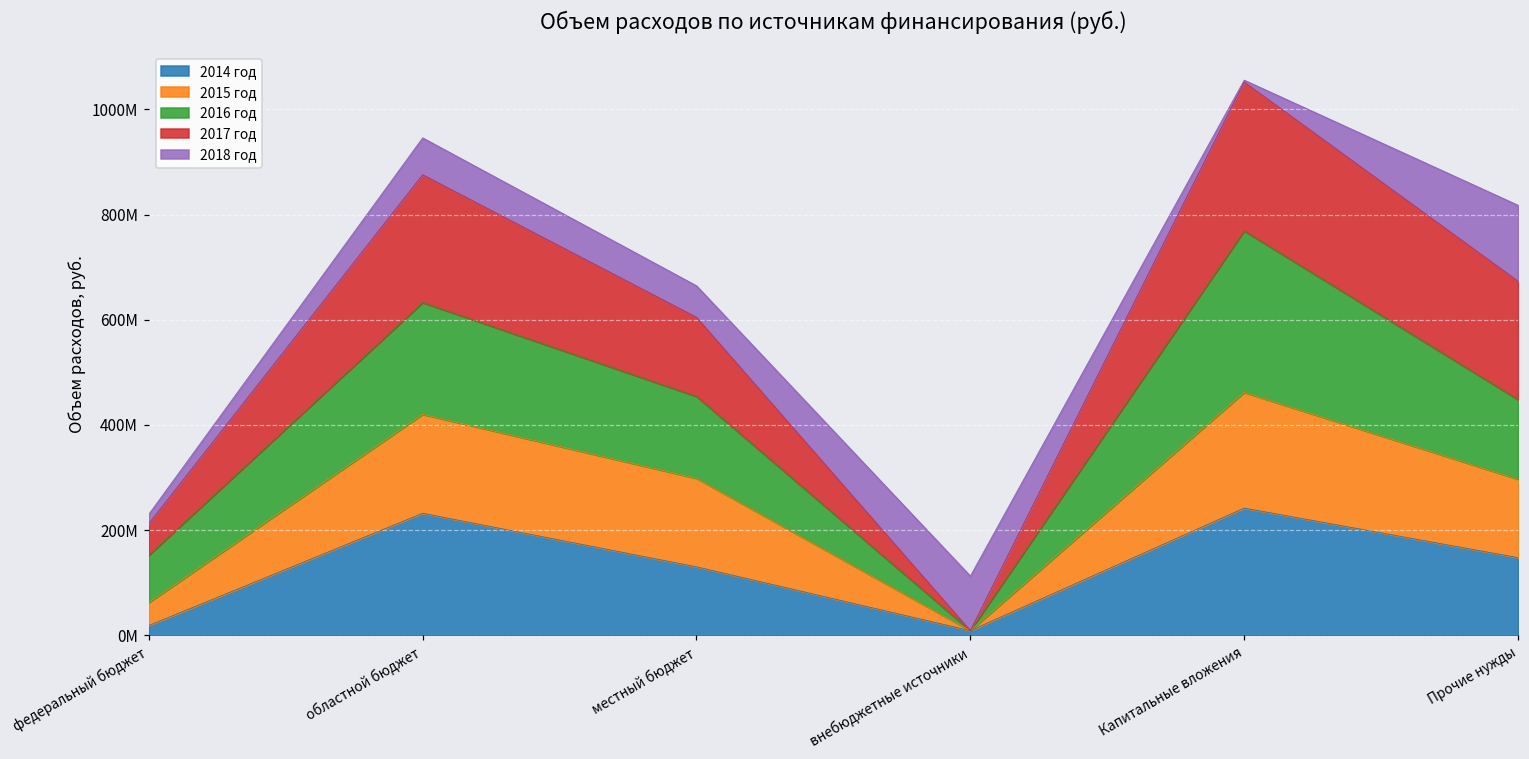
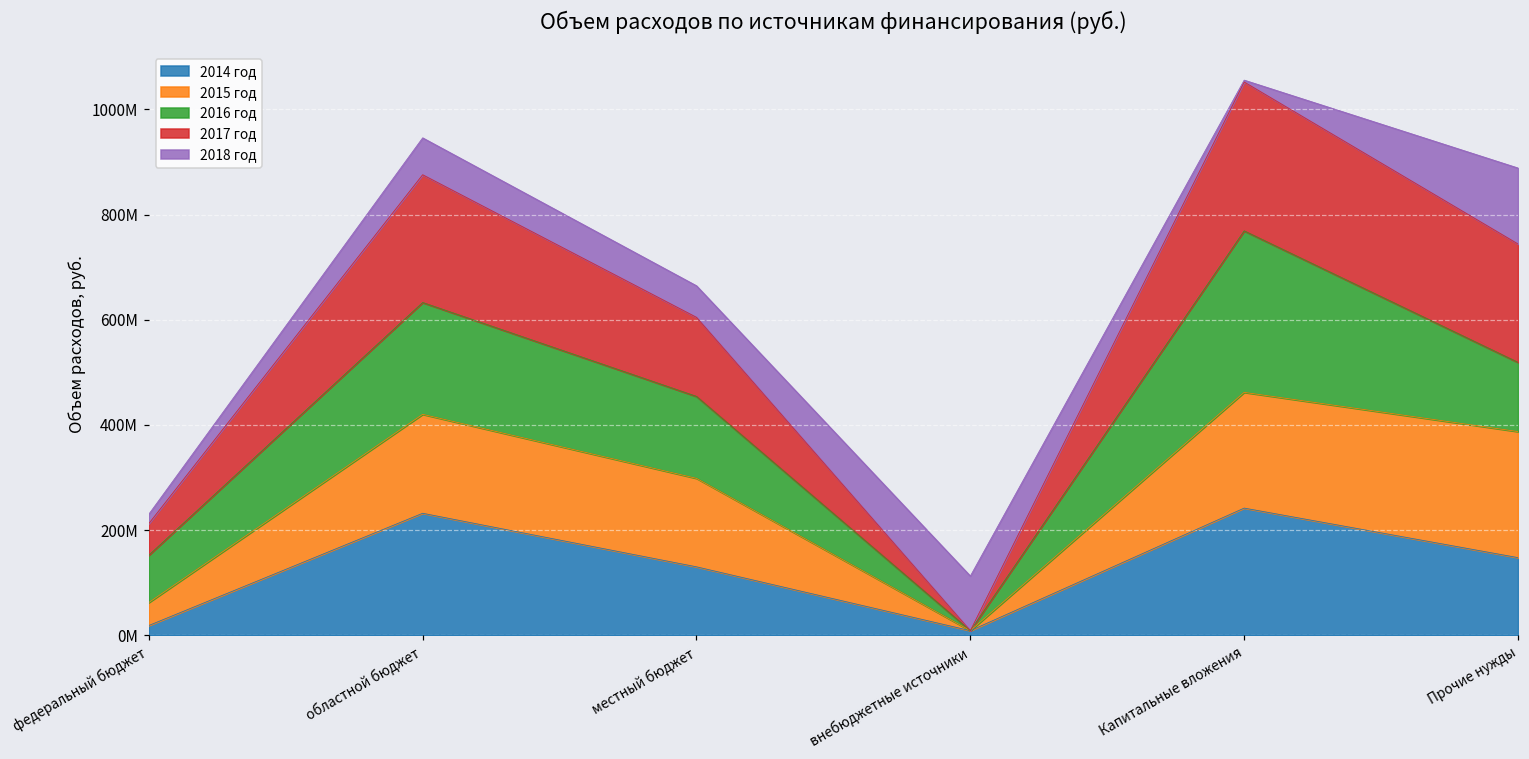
2015 год, Прочие нужды: 150000000 -> 240000000
2016 год, Прочие нужды: 150000000 -> 130000000
